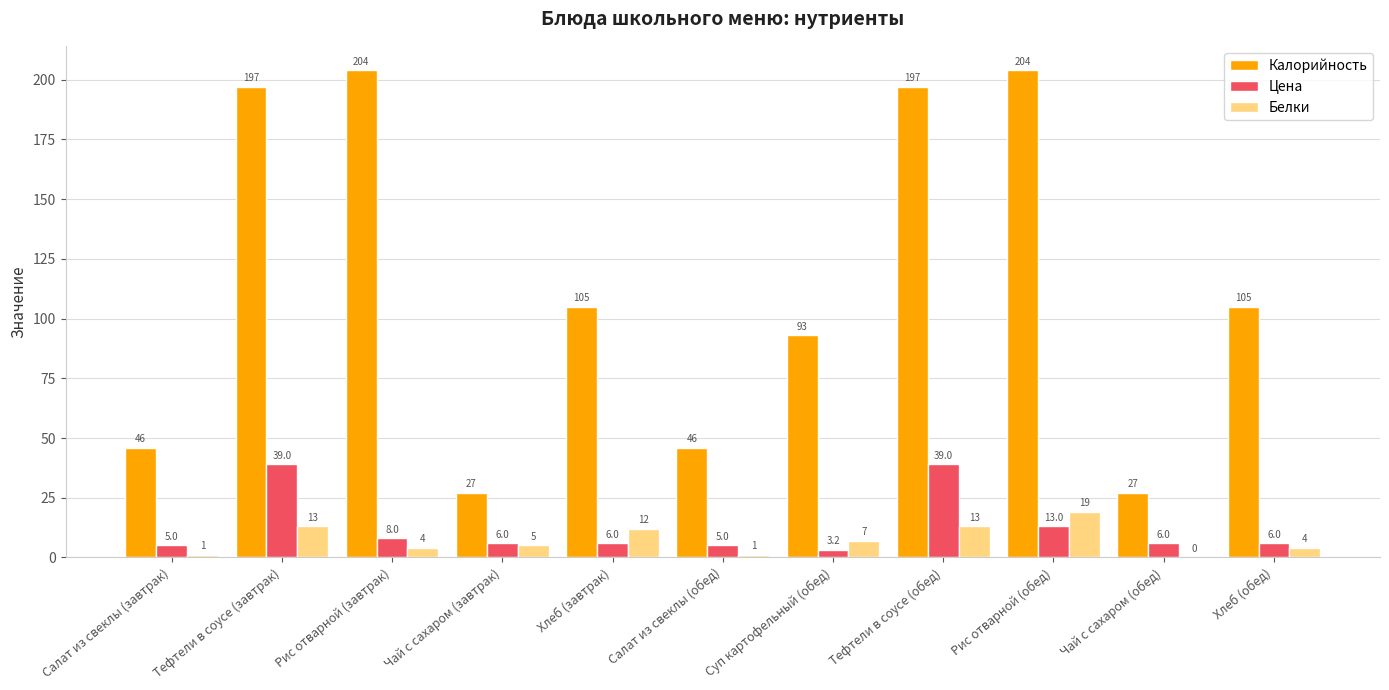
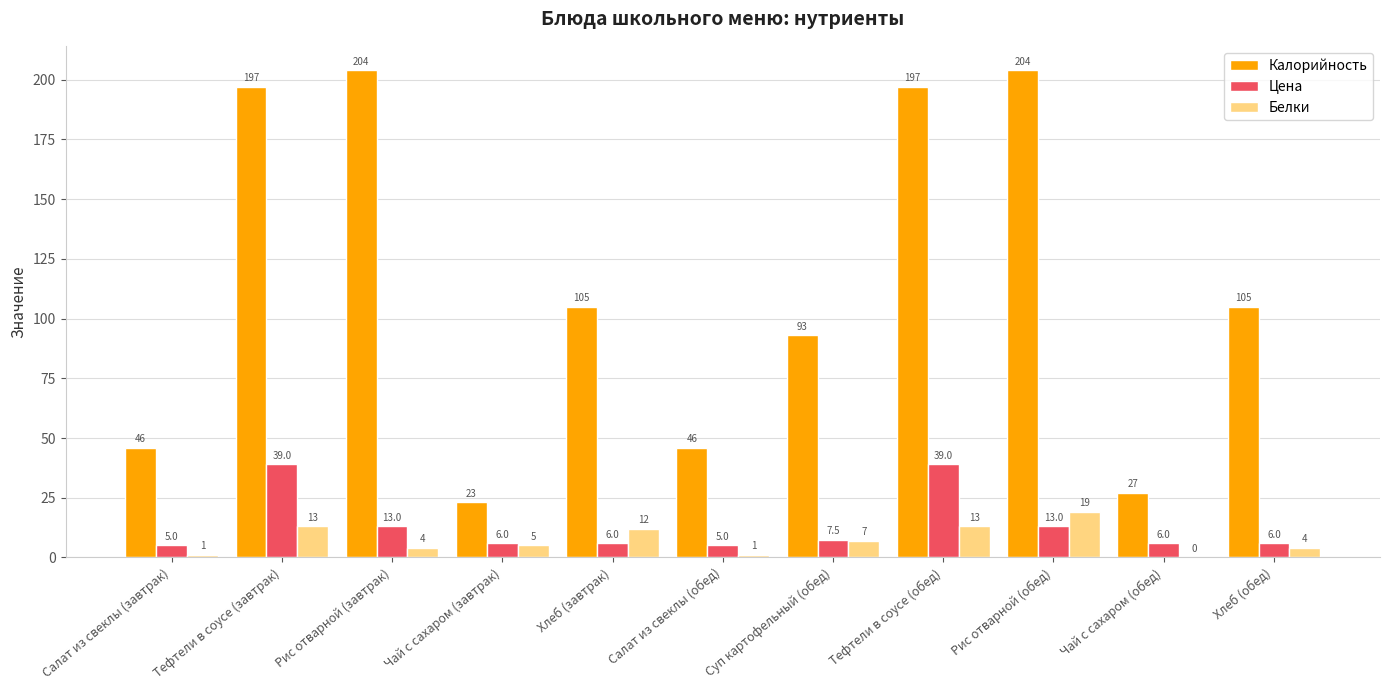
Цена, Рис отварной (завтрак): 8.0 -> 13.0
Калорийность, Чай с сахаром (завтрак): 27 -> 23
Цена, Суп картофельный (обед): 3.2 -> 7.5
